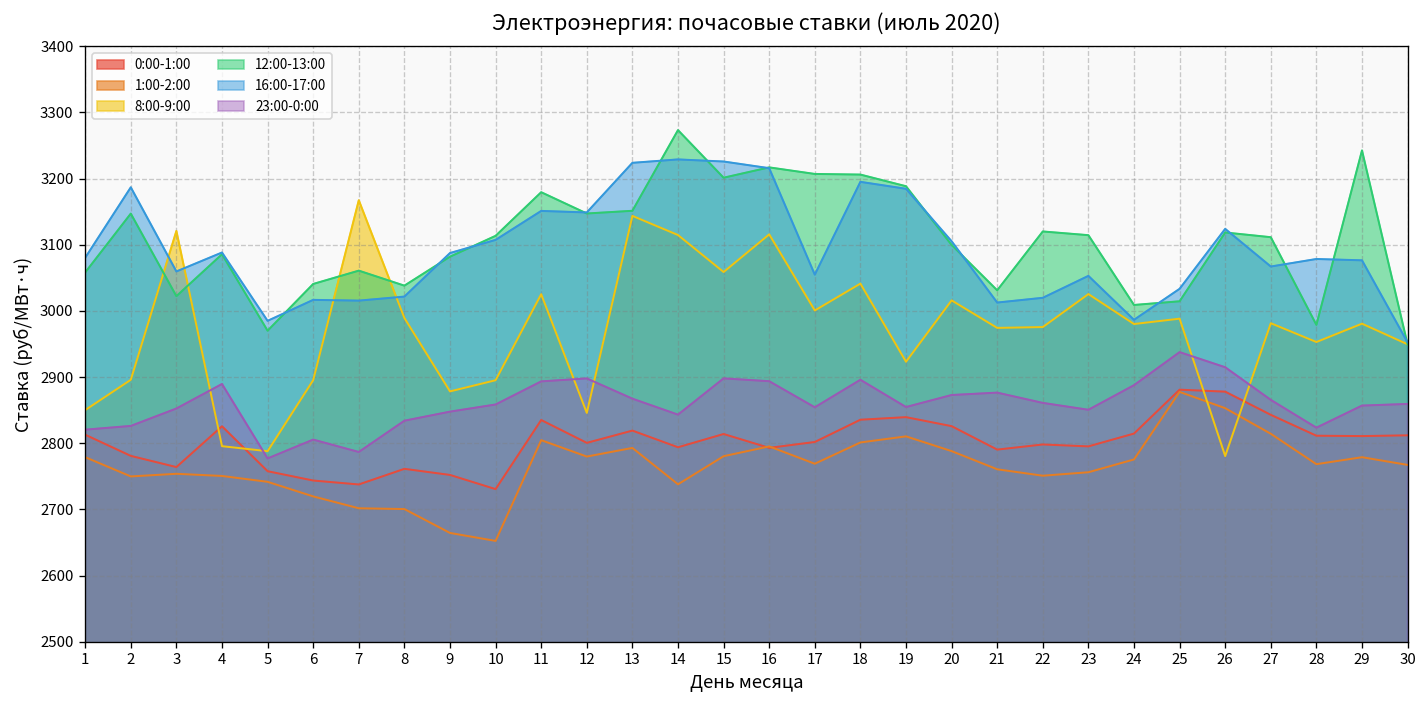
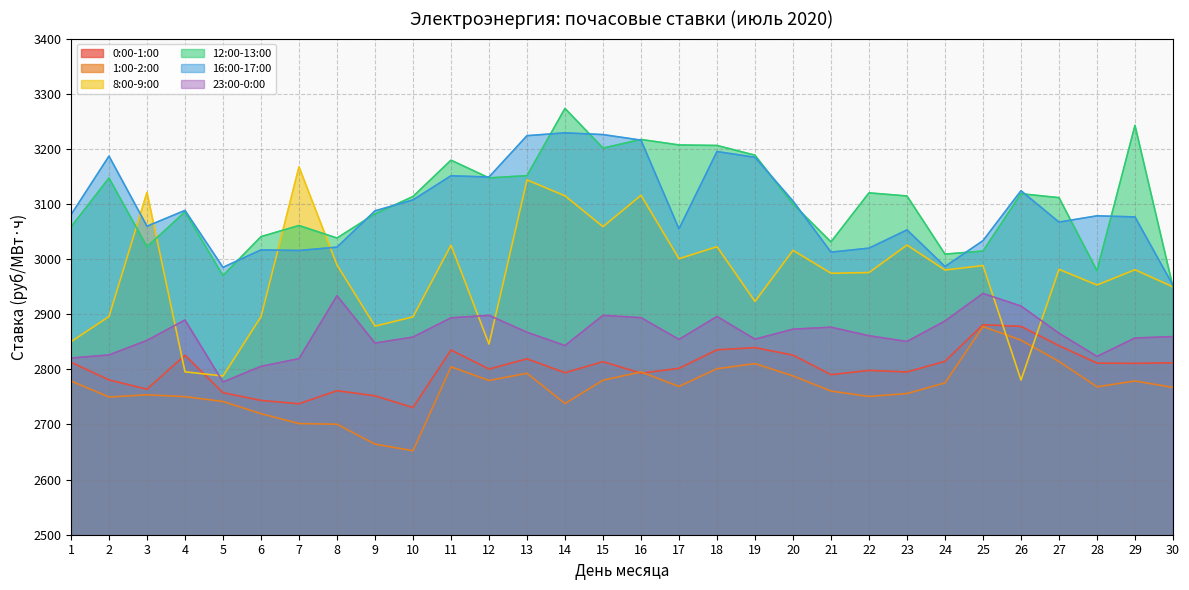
23:00-0:00, 7: 2790 -> 2820
23:00-0:00, 8: 2830 -> 2930
8:00-9:00, 18: 3040 -> 3020
